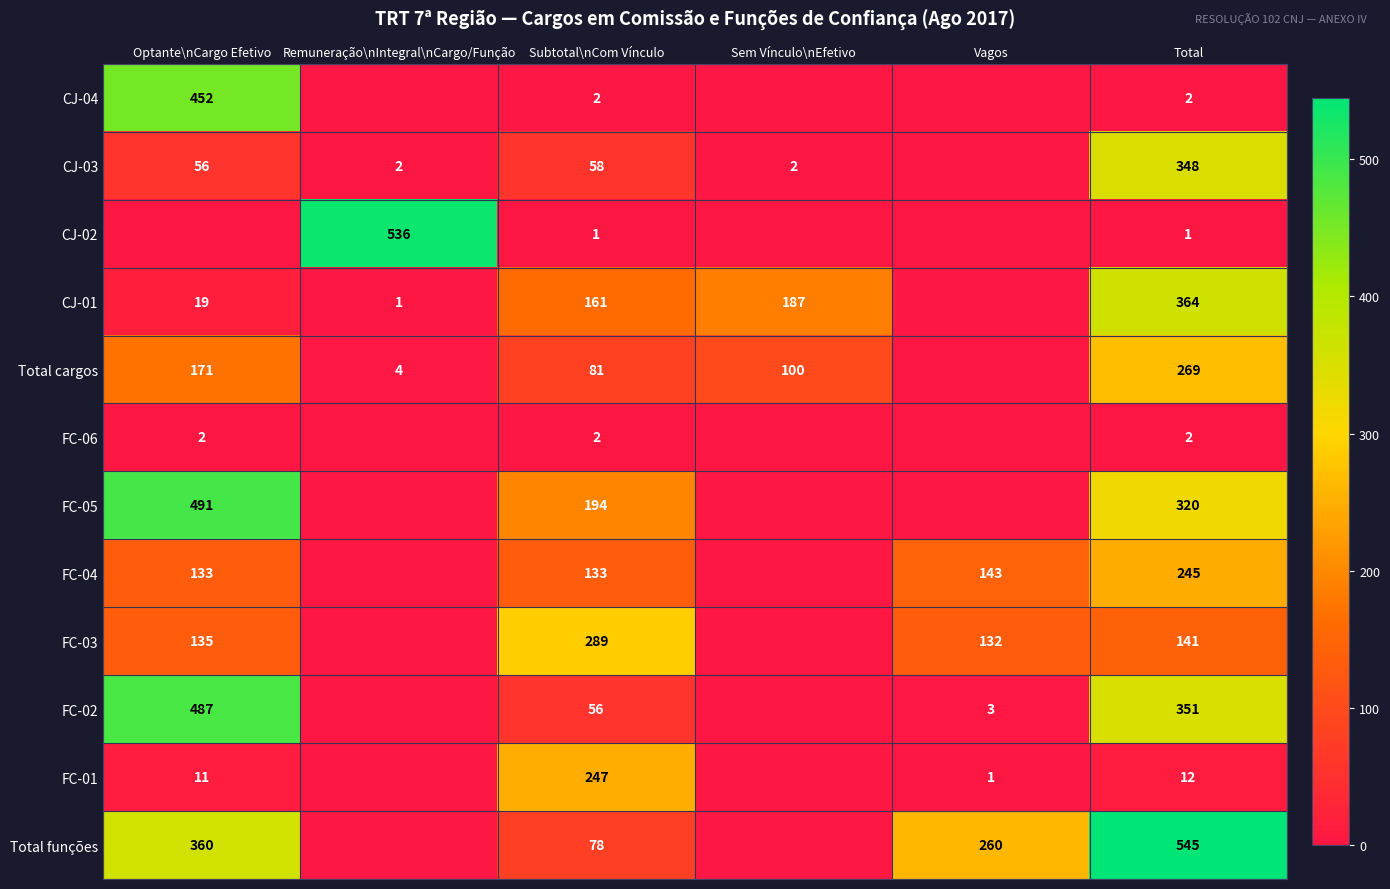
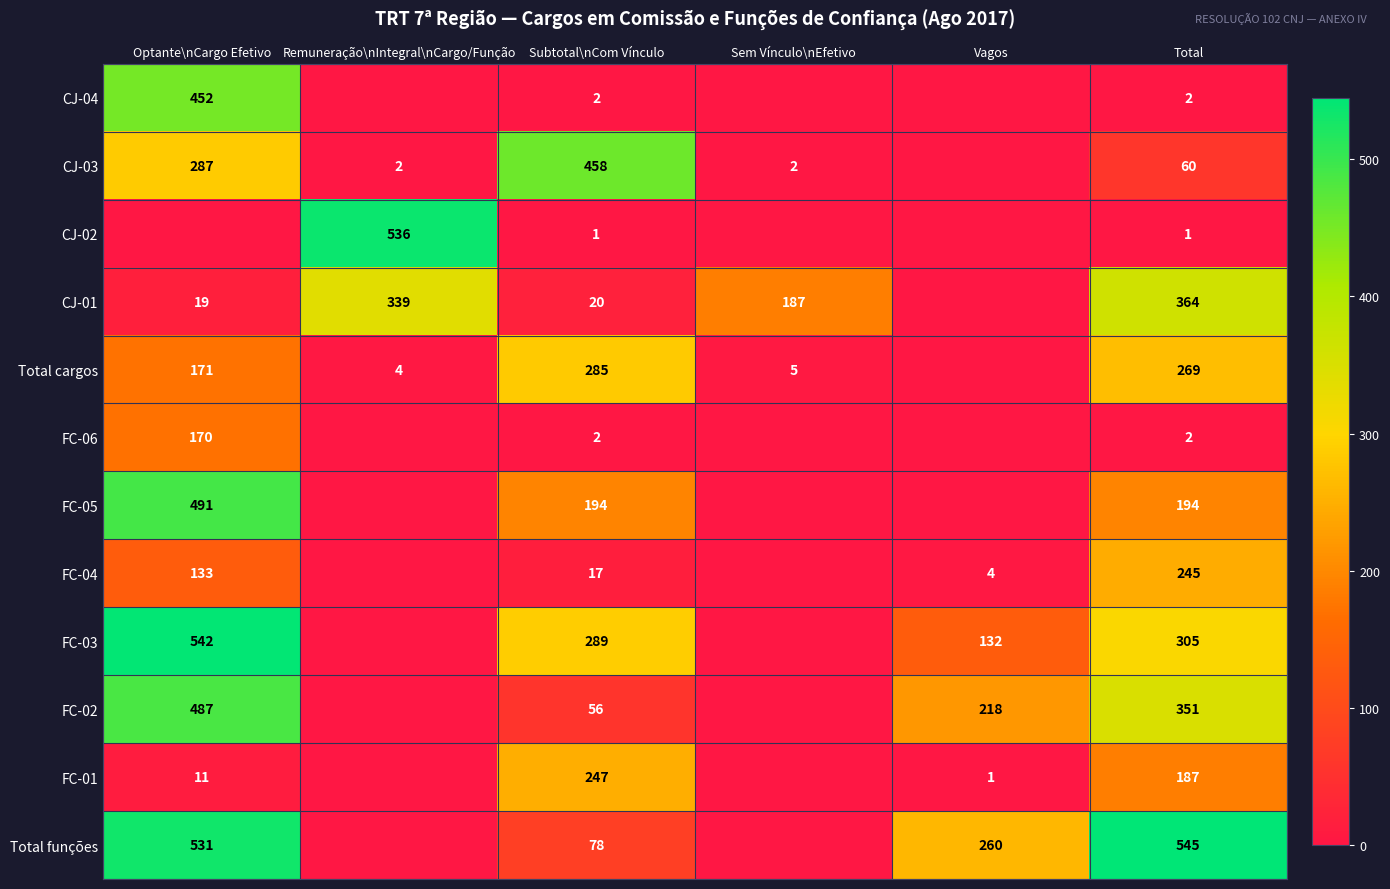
CJ-03, Optante\nCargo Efetivo: 56 -> 287
CJ-03, Subtotal\nCom Vínculo: 58 -> 458
CJ-03, Total: 348 -> 60
CJ-01, Remuneração\nIntegral\nCargo/Função: 1 -> 339
CJ-01, Subtotal\nCom Vínculo: 161 -> 20
Total cargos, Subtotal\nCom Vínculo: 81 -> 285
Total cargos, Sem Vínculo\nEfetivo: 100 -> 5
FC-06, Optante\nCargo Efetivo: 2 -> 170
FC-05, Total: 320 -> 194
FC-04, Subtotal\nCom Vínculo: 133 -> 17
FC-04, Vagos: 143 -> 4
FC-03, Optante\nCargo Efetivo: 135 -> 542
FC-03, Total: 141 -> 305
FC-02, Vagos: 3 -> 218
FC-01, Total: 12 -> 187
Total funções, Optante\nCargo Efetivo: 360 -> 531
